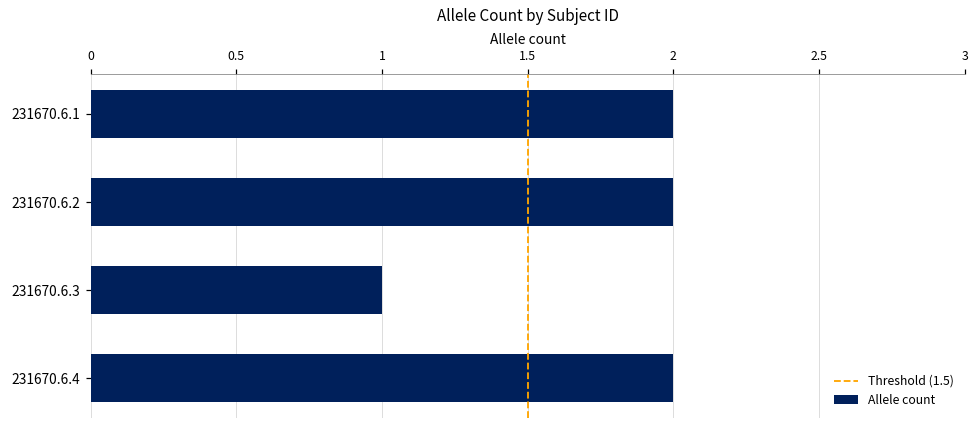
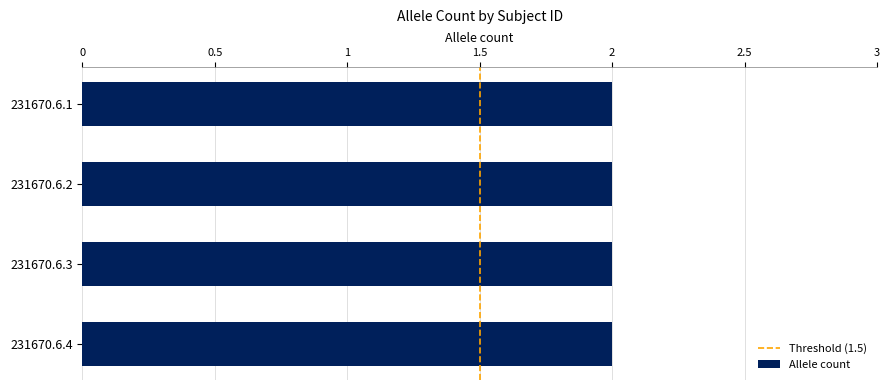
231670.6.3: 1 -> 2
